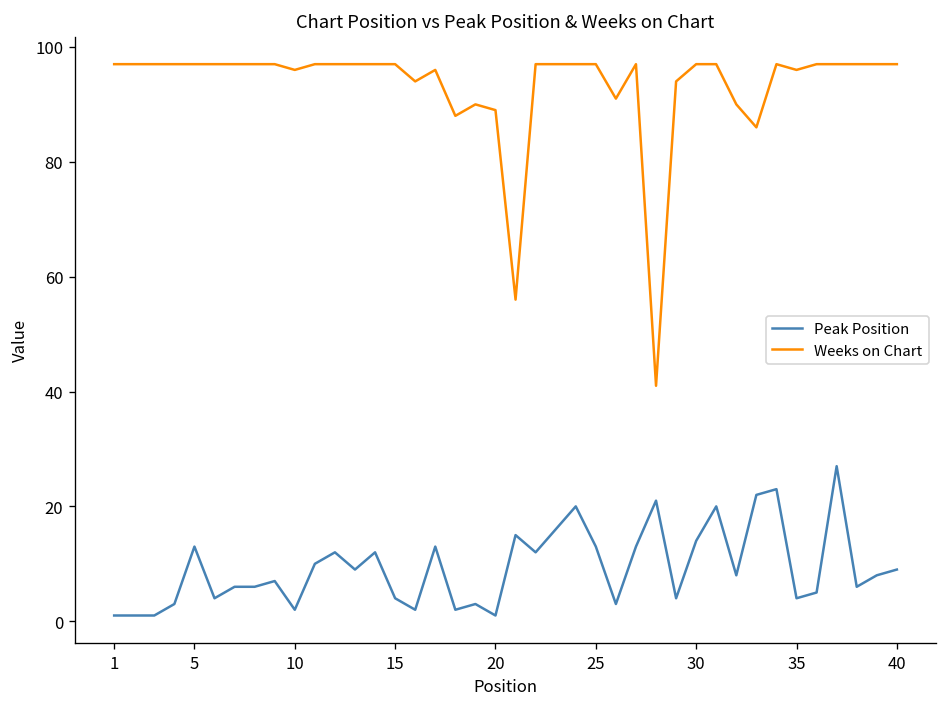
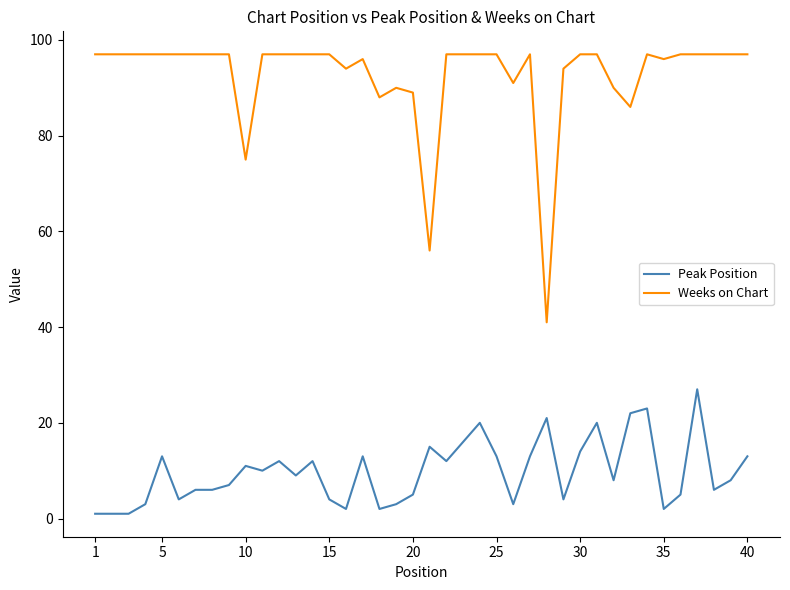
Peak Position, 10: 2 -> 11
Weeks on Chart, 10: 96 -> 75
Peak Position, 20: 1 -> 5
Peak Position, 35: 4 -> 2
Peak Position, 40: 9 -> 13
